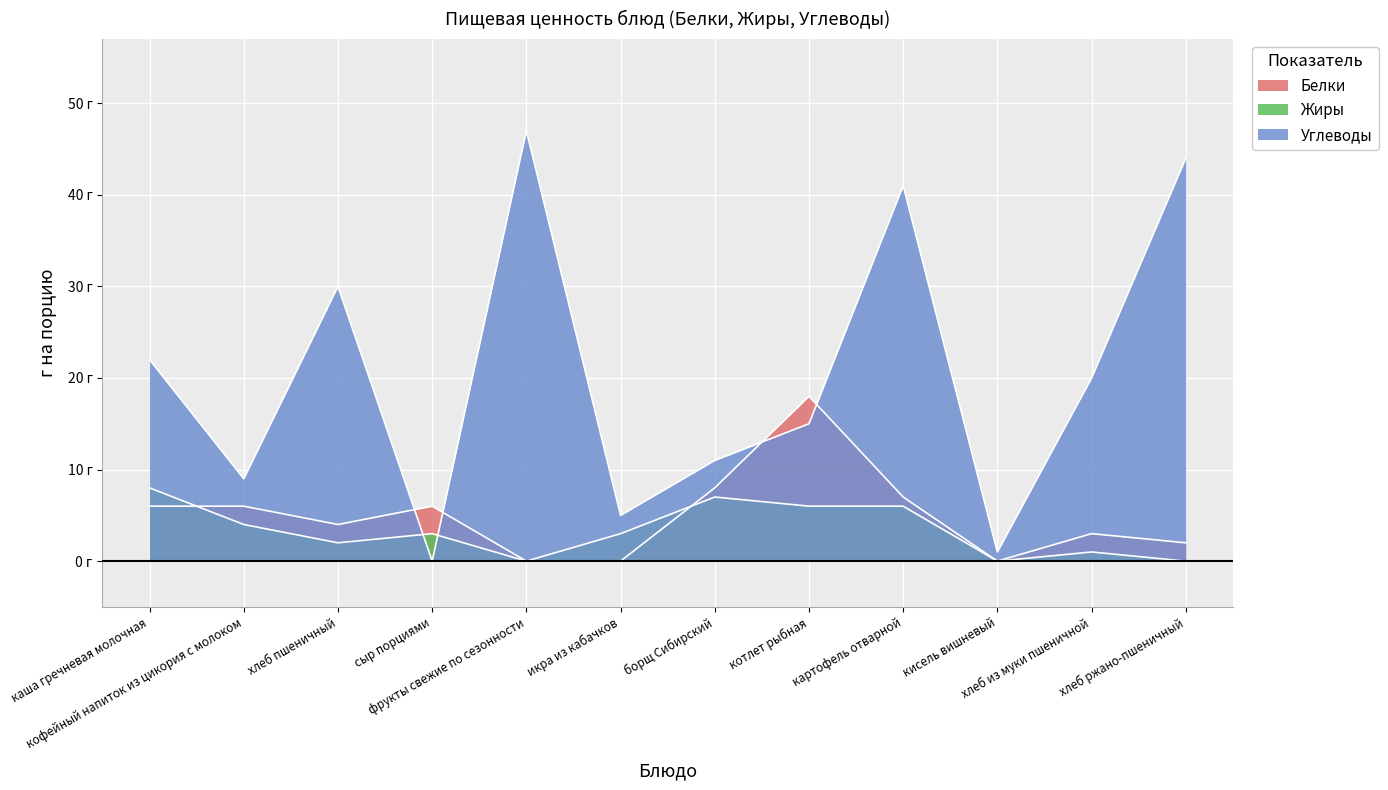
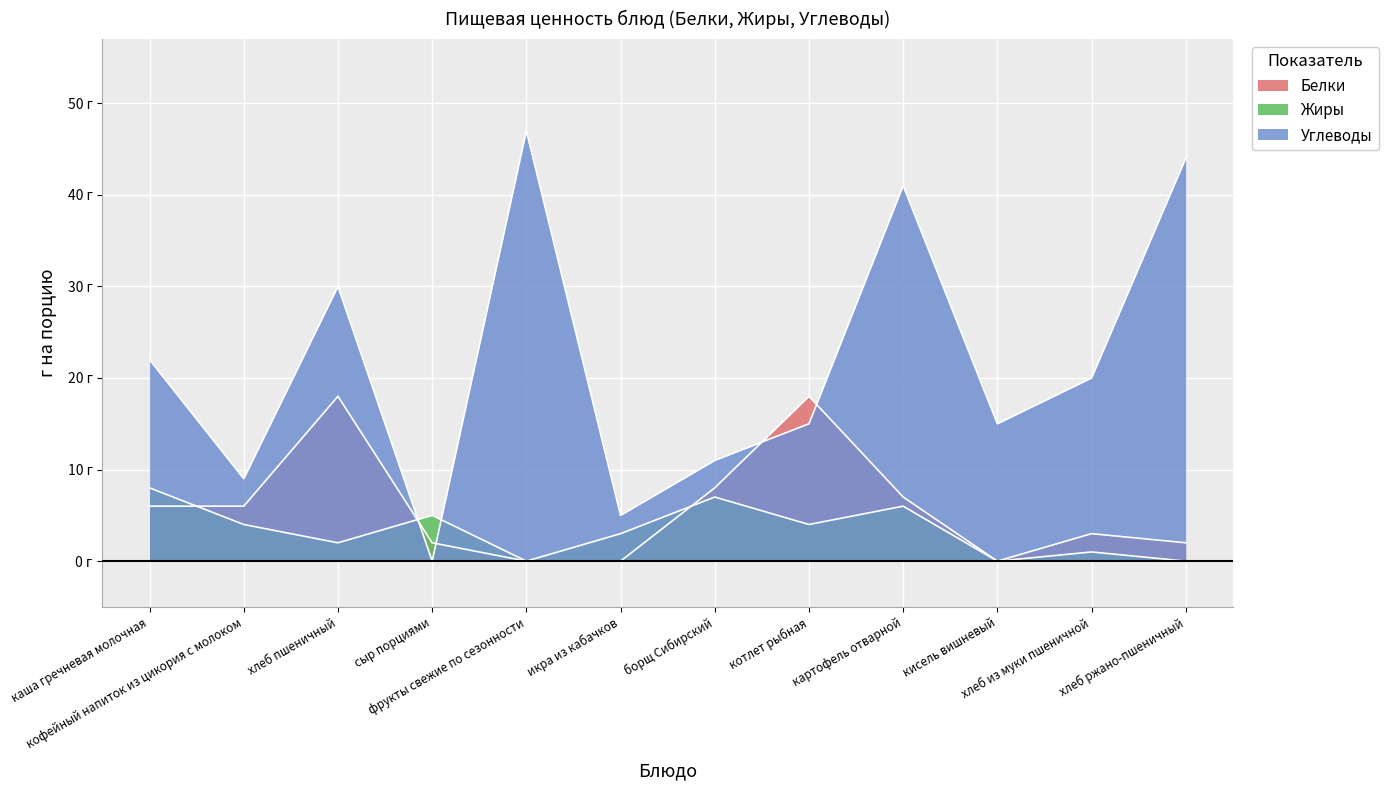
Белки, хлеб пшеничный: 4 г -> 18 г
Белки, сыр порциями: 6 г -> 2 г
Жиры, сыр порциями: 3 г -> 5 г
Жиры, котлет рыбная: 6 г -> 4 г
Углеводы, кисель вишневый: 1 г -> 15 г
